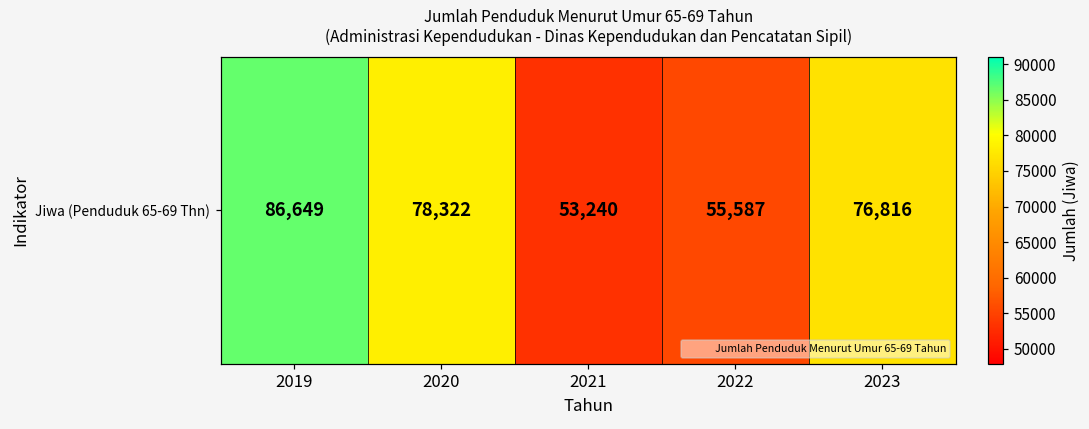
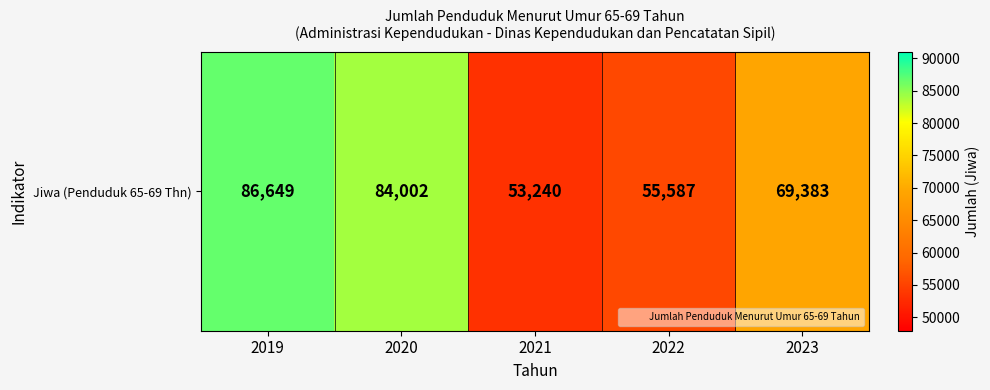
Jiwa (Penduduk 65-69 Thn), 2020: 78,322 -> 84,002
Jiwa (Penduduk 65-69 Thn), 2023: 76,816 -> 69,383
